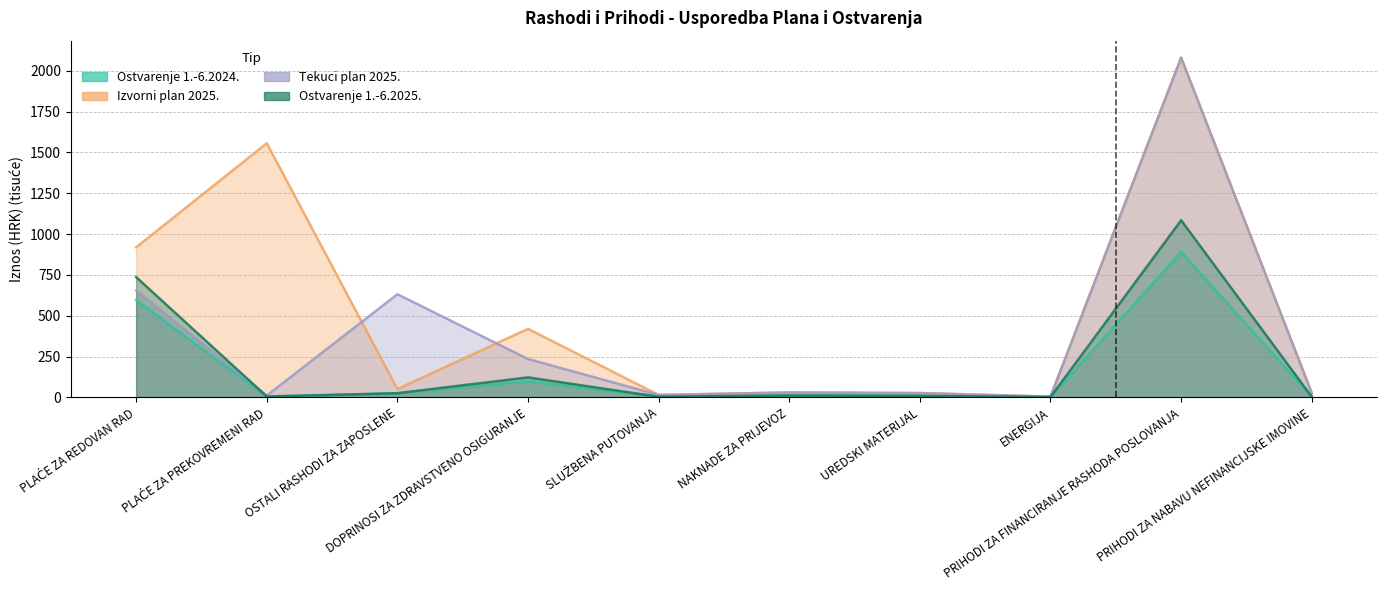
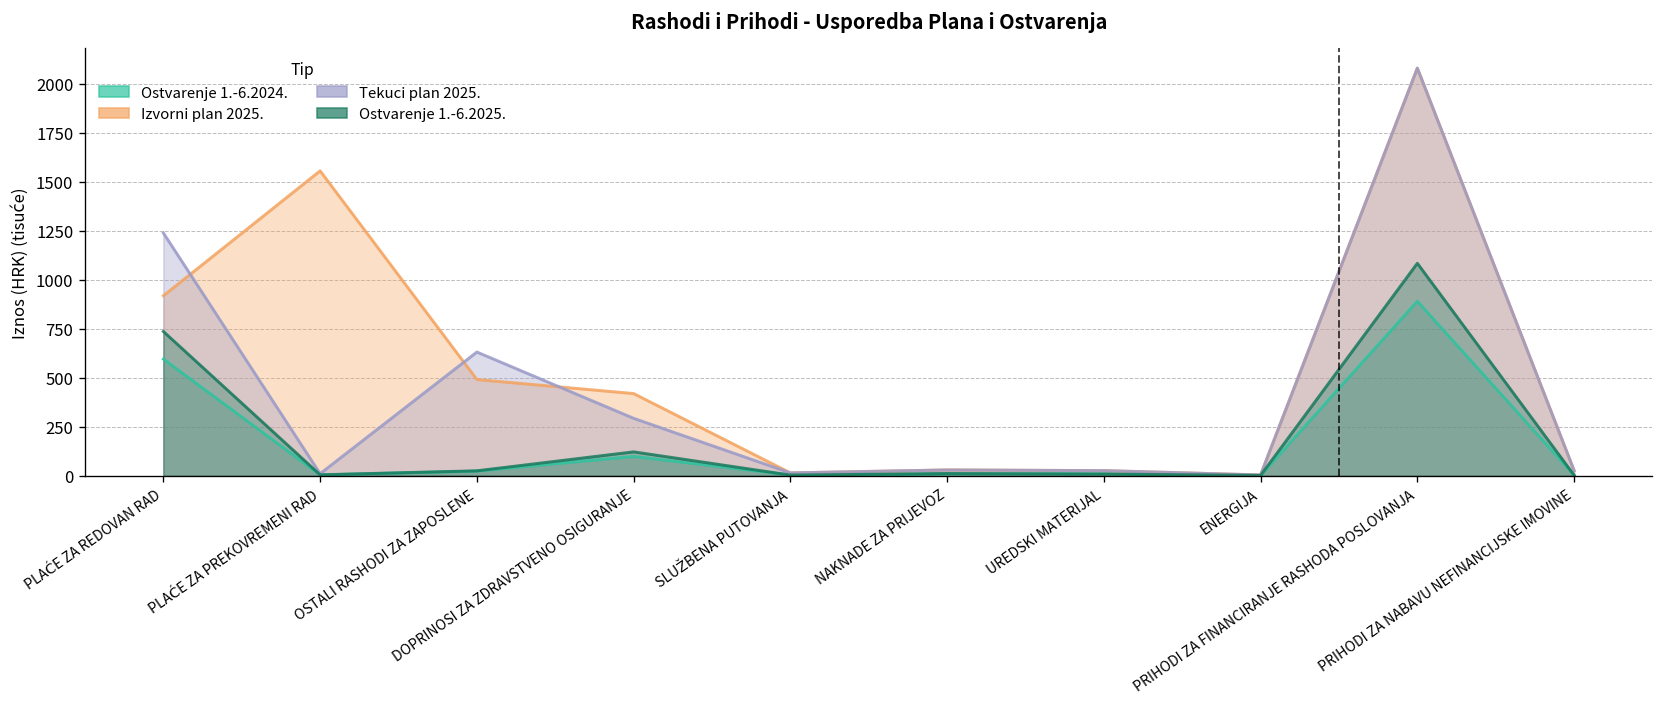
Tekuci plan 2025., PLAĆE ZA REDOVAN RAD: 660 -> 1240
Izvorni plan 2025., OSTALI RASHODI ZA ZAPOSLENE: 50 -> 490
Tekuci plan 2025., DOPRINOSI ZA ZDRAVSTVENO OSIGURANJE: 240 -> 290
